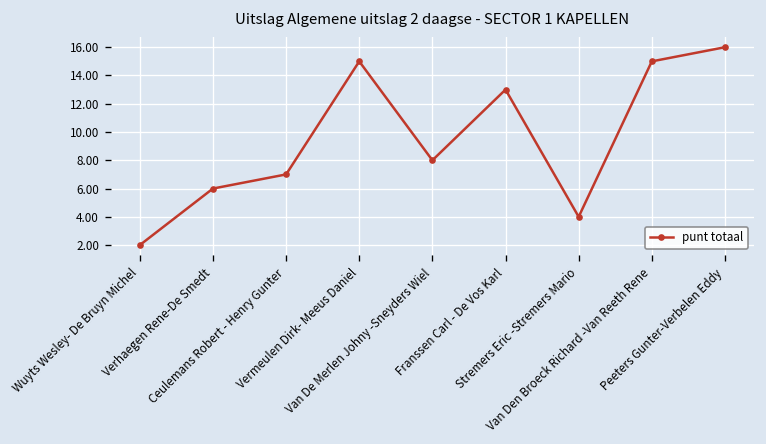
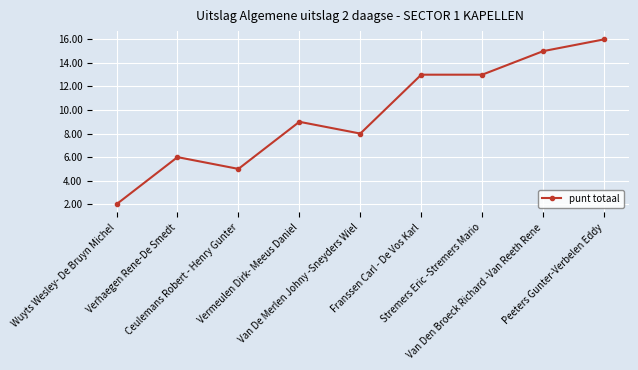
Ceulemans Robert - Henry Gunter: 7 -> 5
Vermeulen Dirk- Meeus Daniel: 15 -> 9
Stremers Eric -Stremers Mario: 4 -> 13
